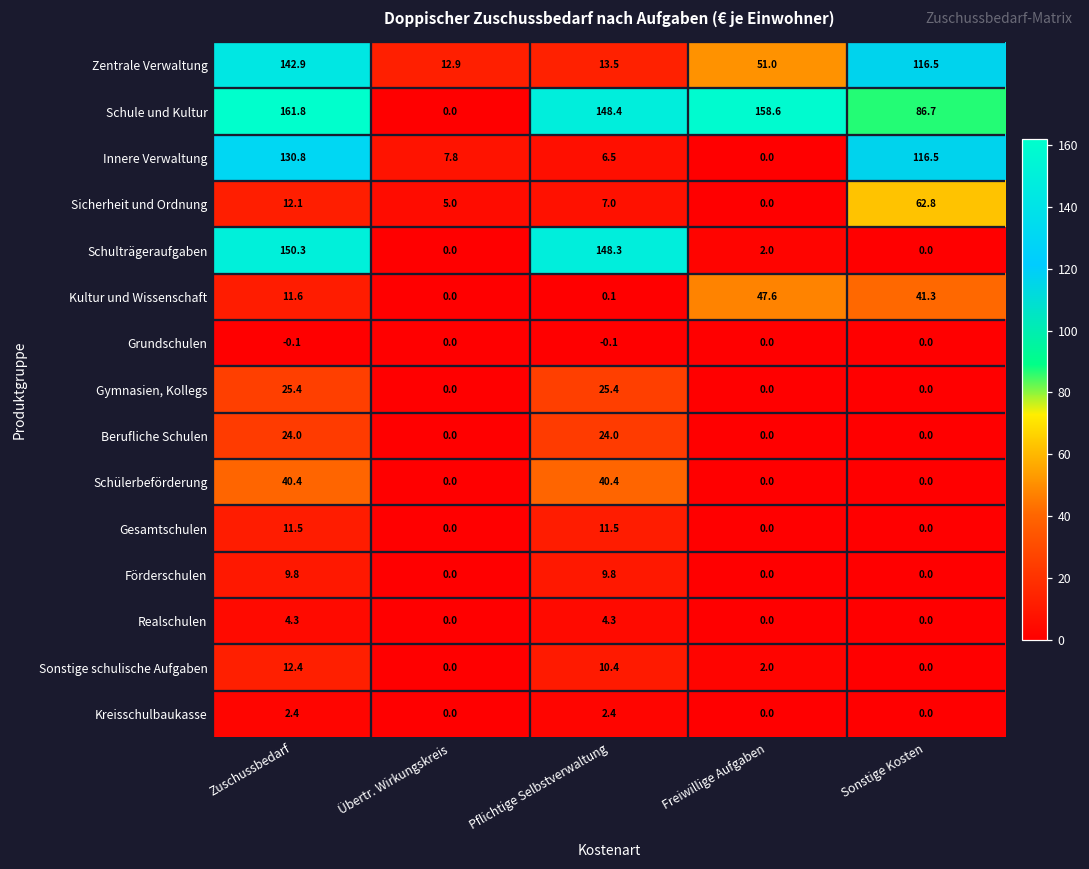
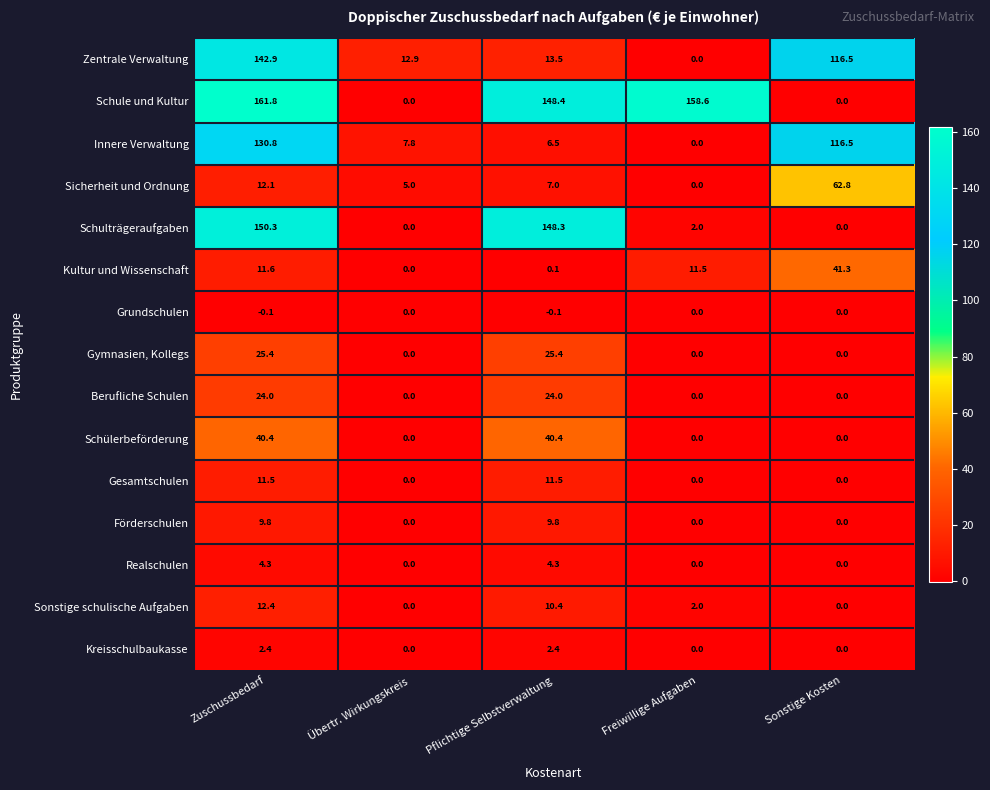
Zentrale Verwaltung, Freiwillige Aufgaben: 51.0 -> 0.0
Schule und Kultur, Sonstige Kosten: 86.7 -> 0.0
Kultur und Wissenschaft, Freiwillige Aufgaben: 47.6 -> 11.5
